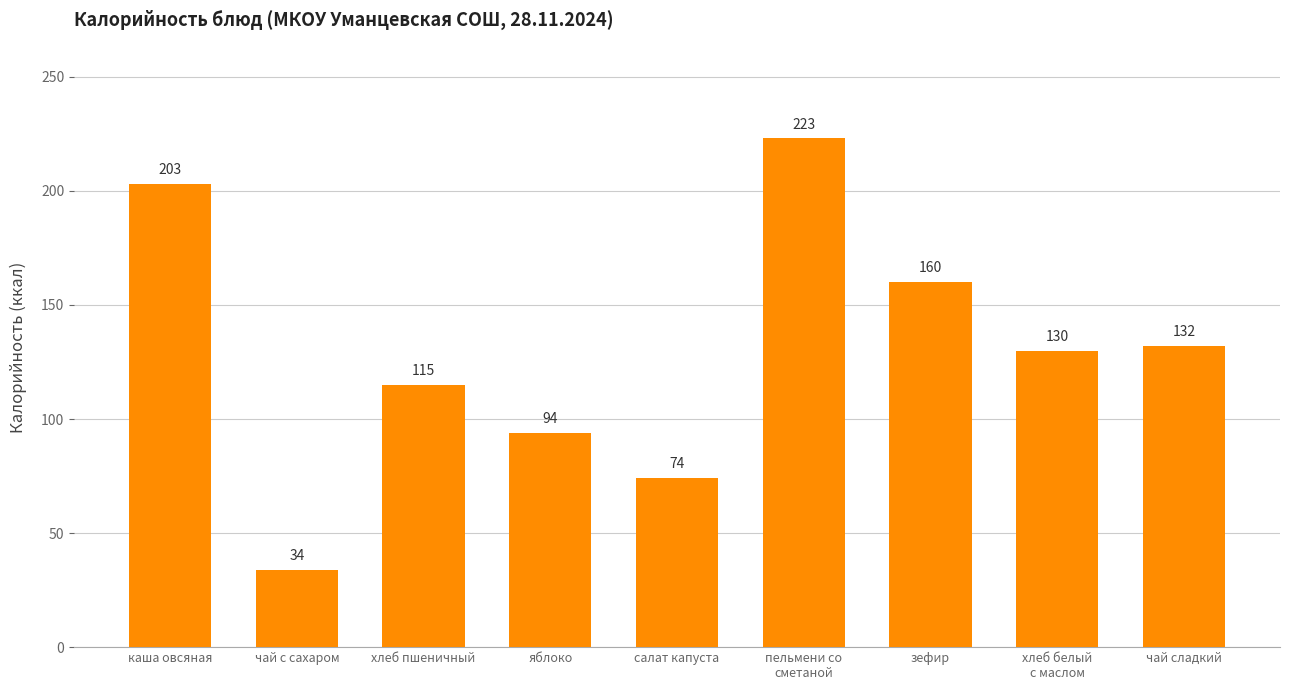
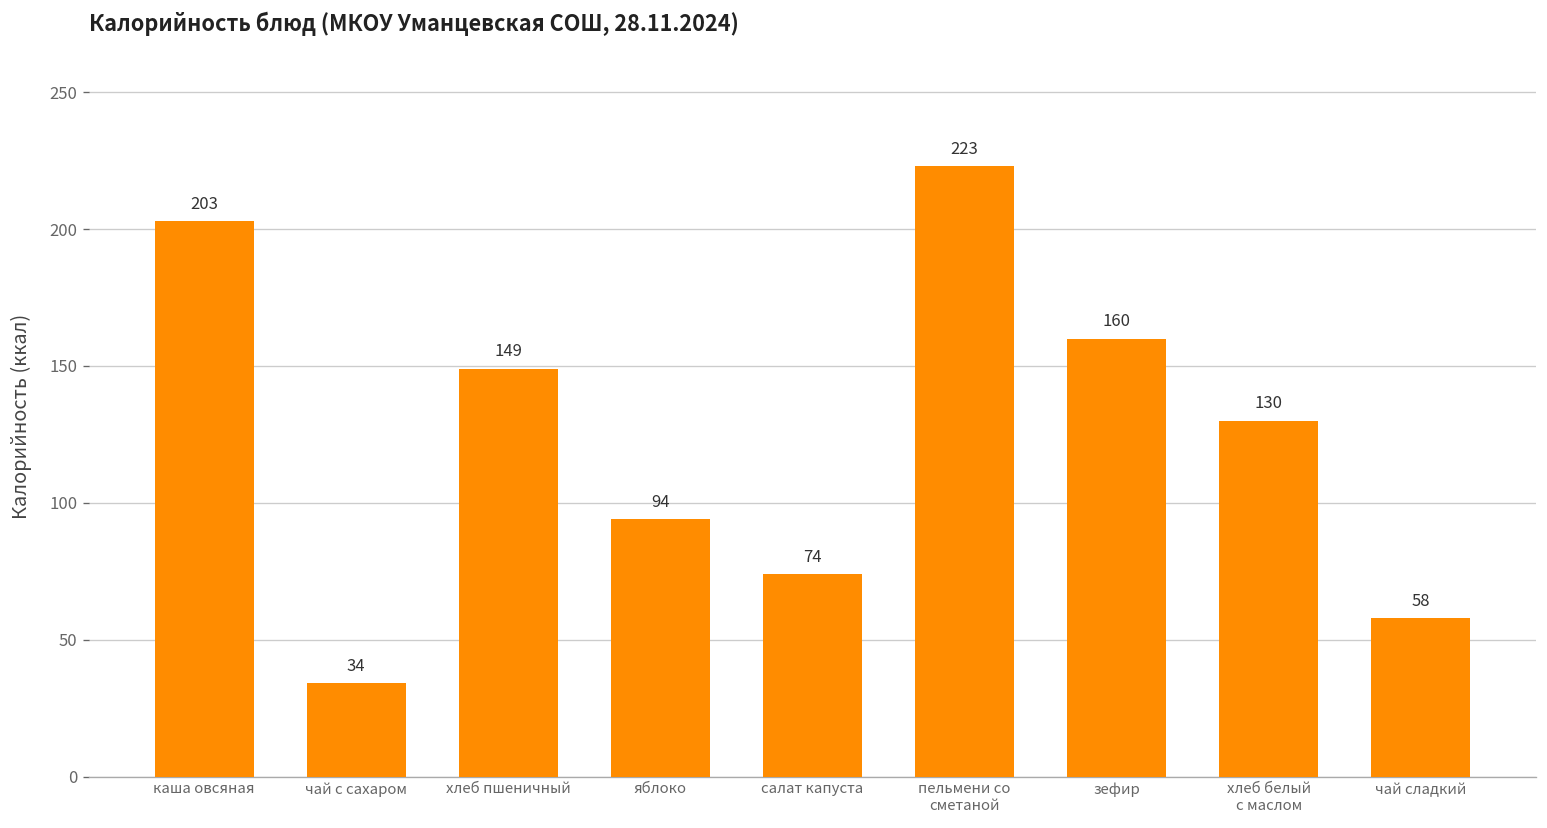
хлеб пшеничный: 115 -> 149
чай сладкий: 132 -> 58
